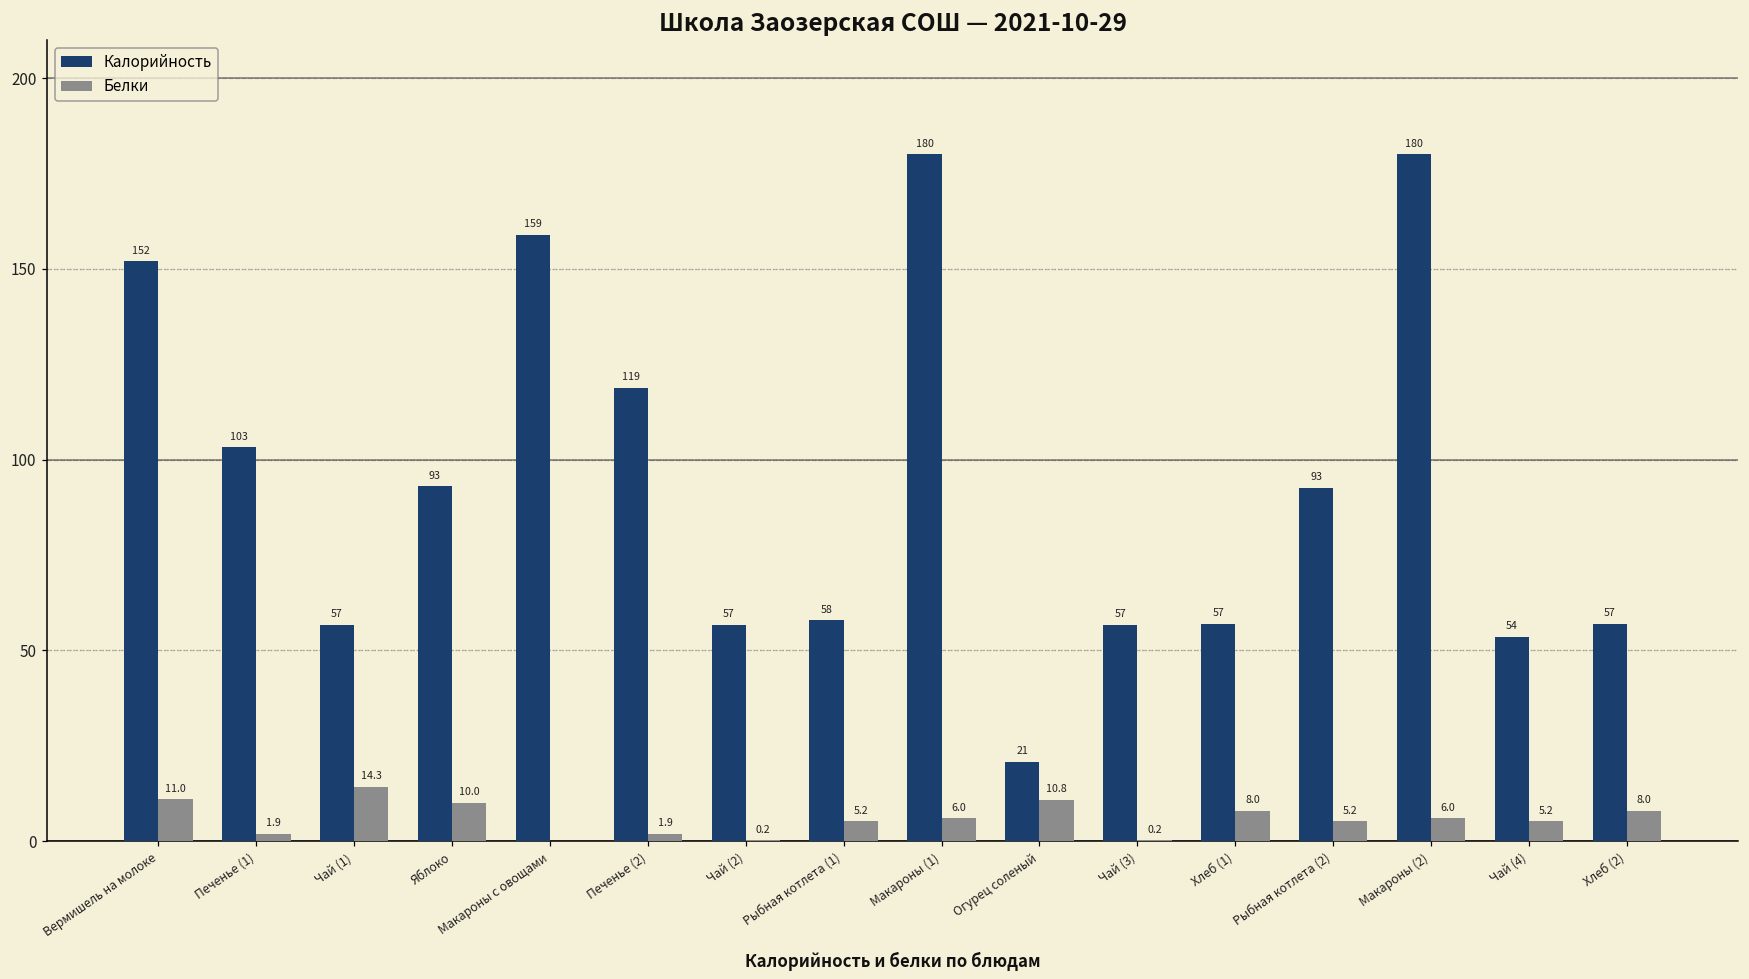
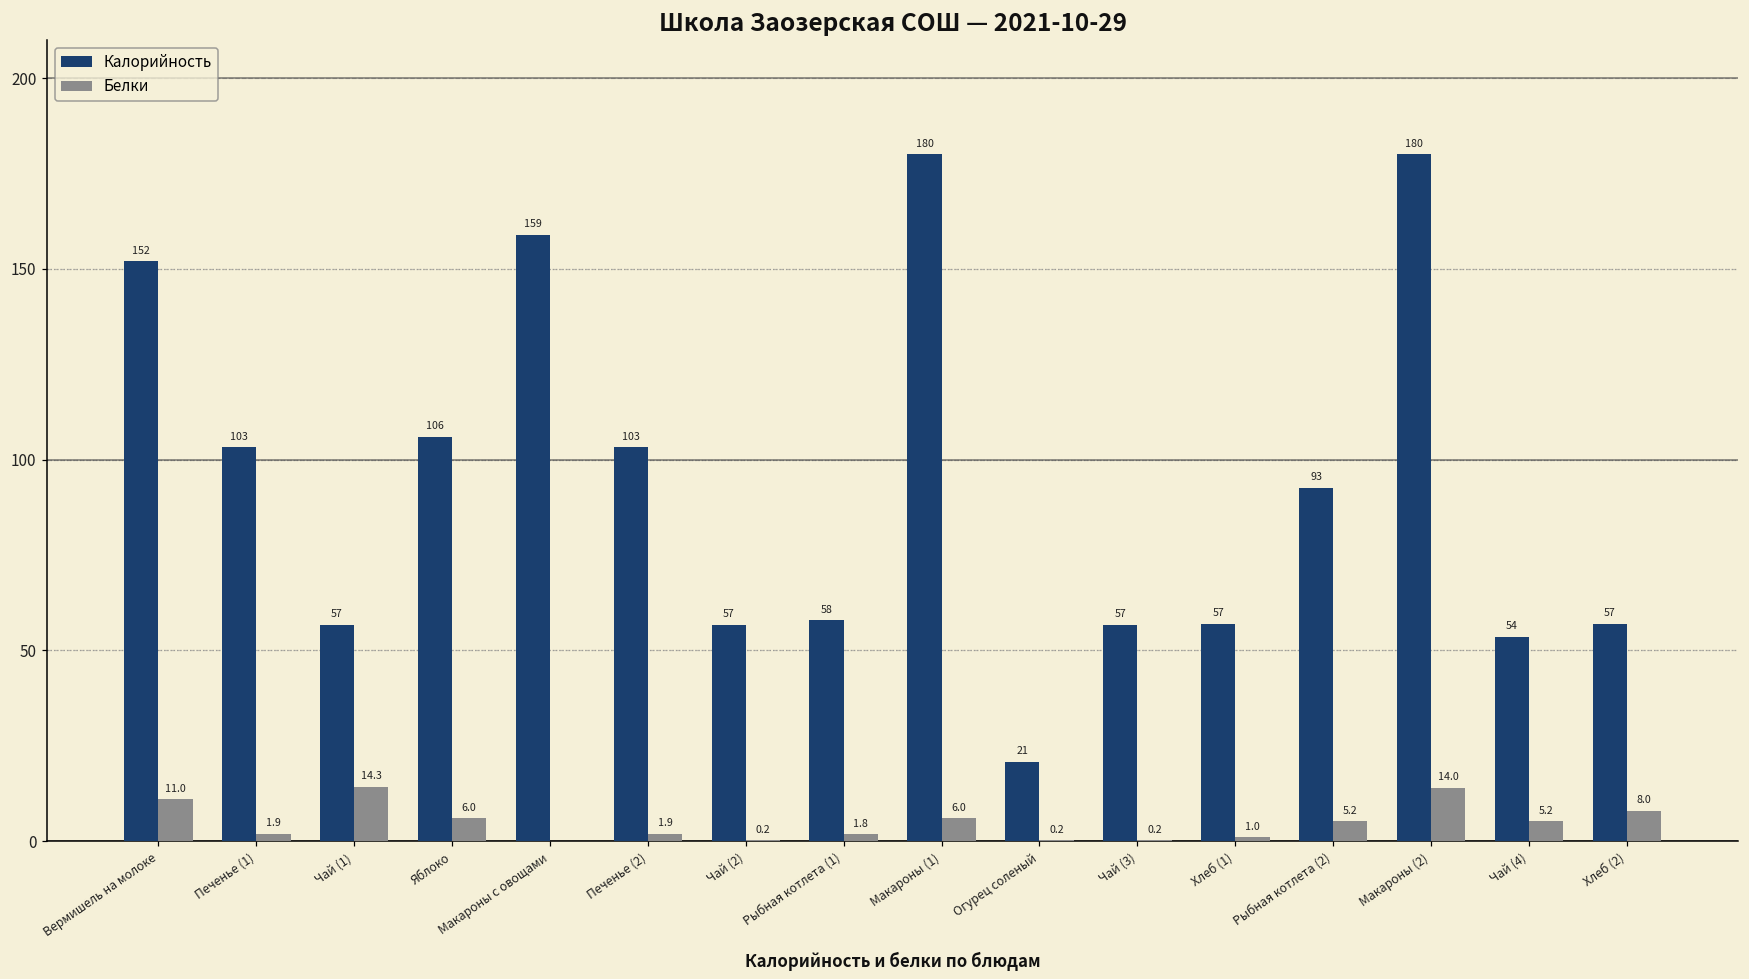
Калорийность, Яблоко: 93 -> 106
Белки, Яблоко: 10.0 -> 6.0
Калорийность, Печенье (2): 119 -> 103
Белки, Рыбная котлета (1): 5.2 -> 1.8
Белки, Огурец соленый: 10.8 -> 0.2
Белки, Хлеб (1): 8.0 -> 1.0
Белки, Макароны (2): 6.0 -> 14.0
